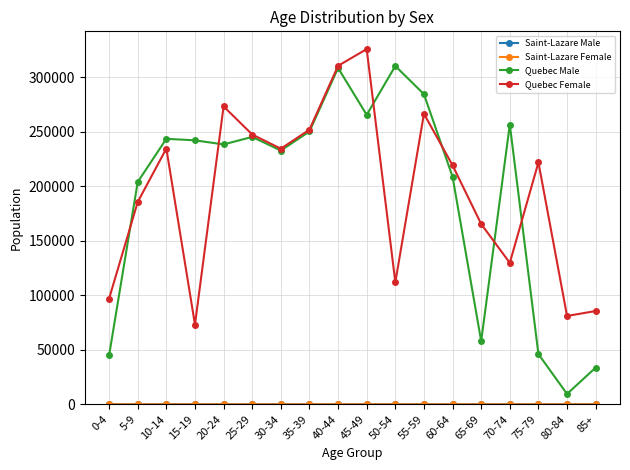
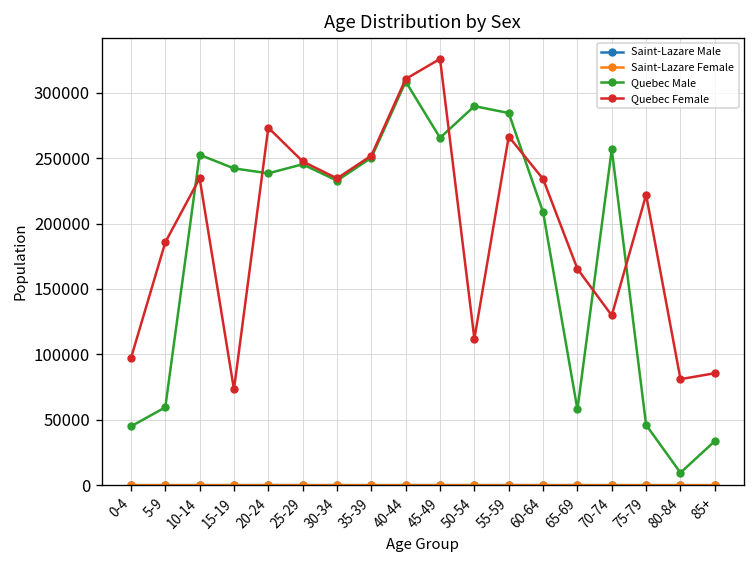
Quebec Male, 5-9: 204000 -> 60000
Quebec Male, 10-14: 244000 -> 253000
Quebec Male, 50-54: 310000 -> 290000
Quebec Female, 60-64: 219000 -> 234000
